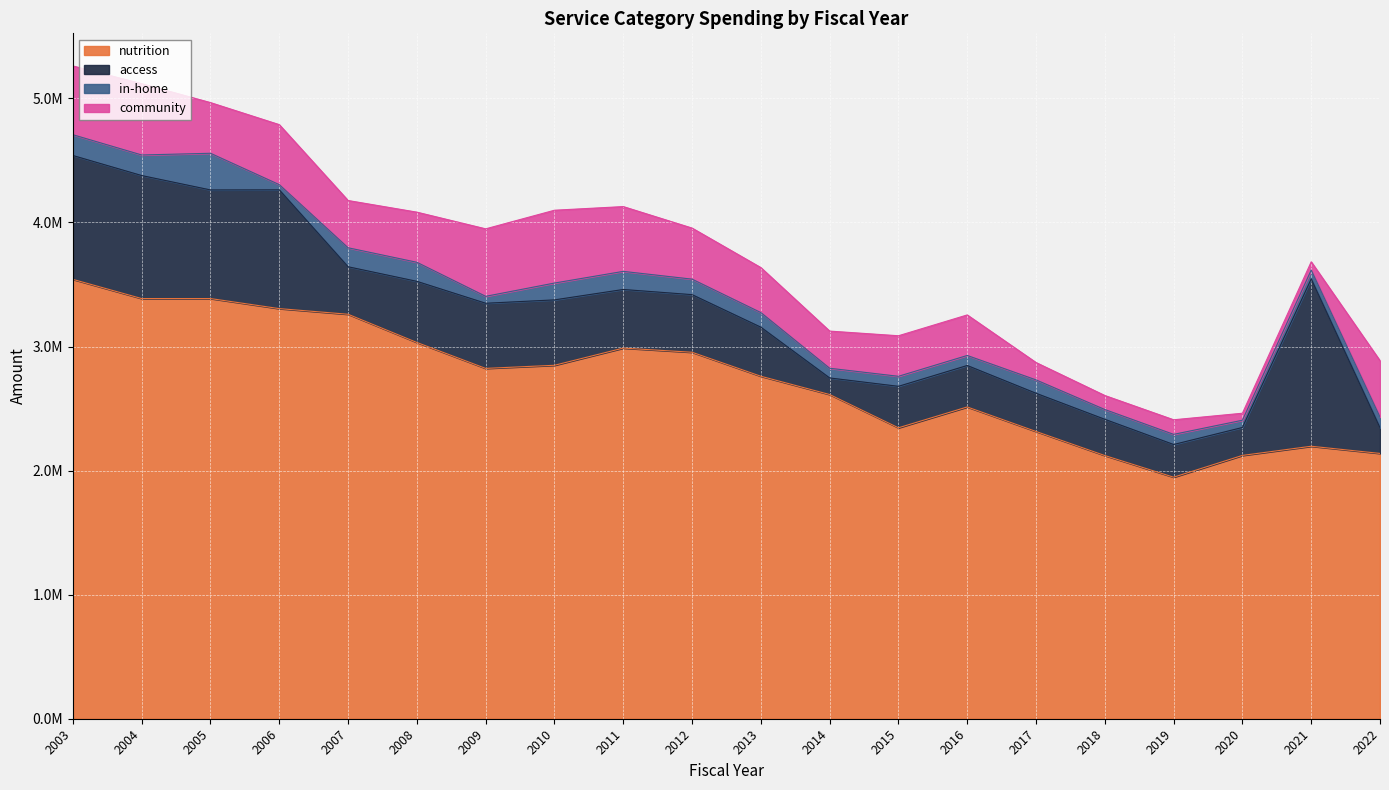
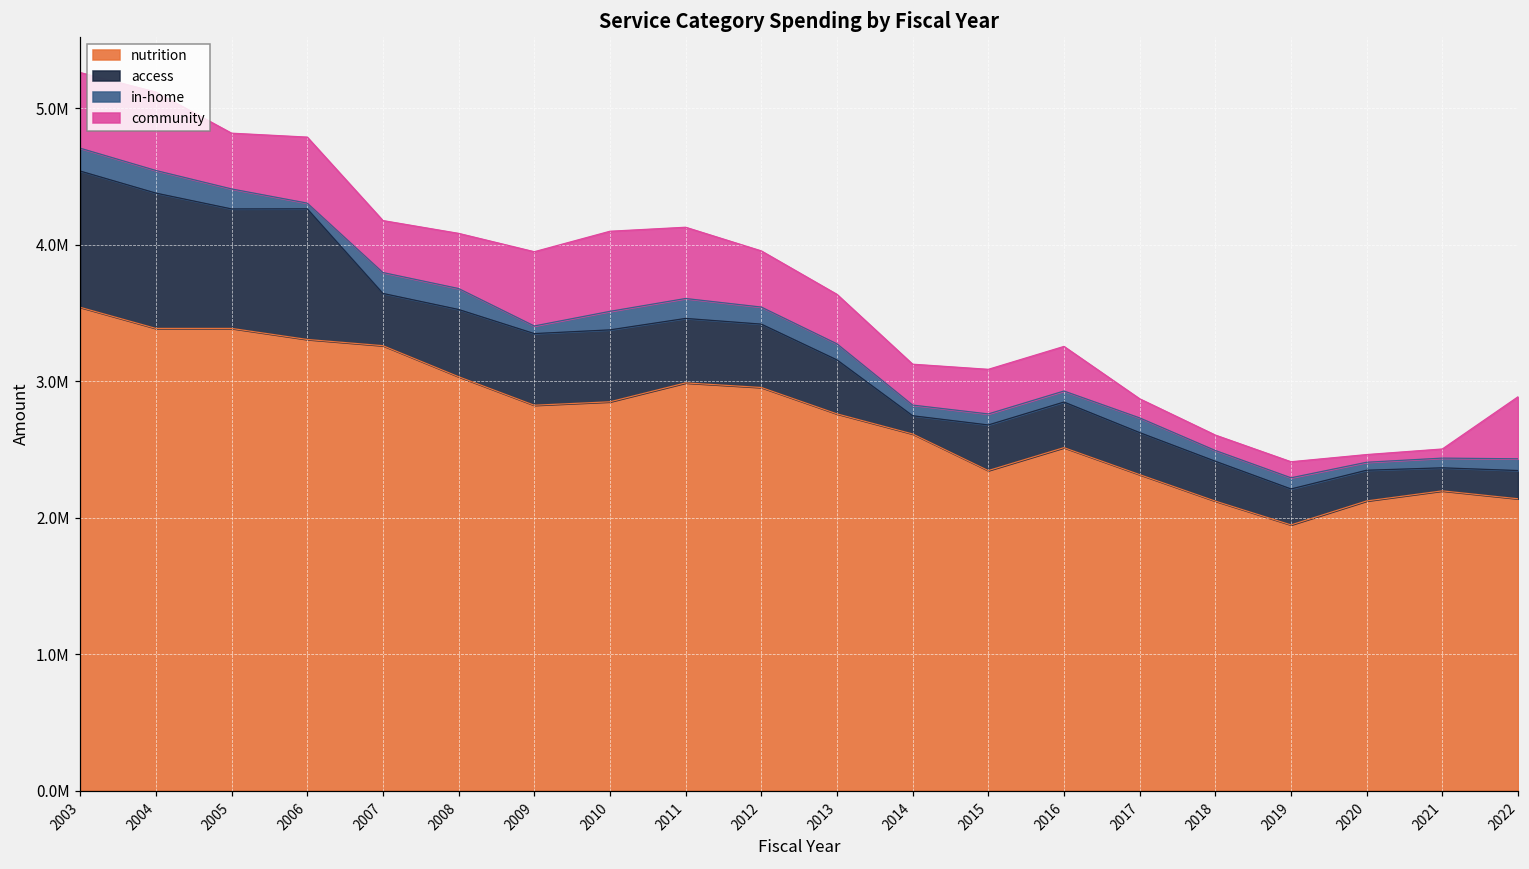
in-home, 2005: 300000 -> 150000
access, 2021: 1350000 -> 170000
